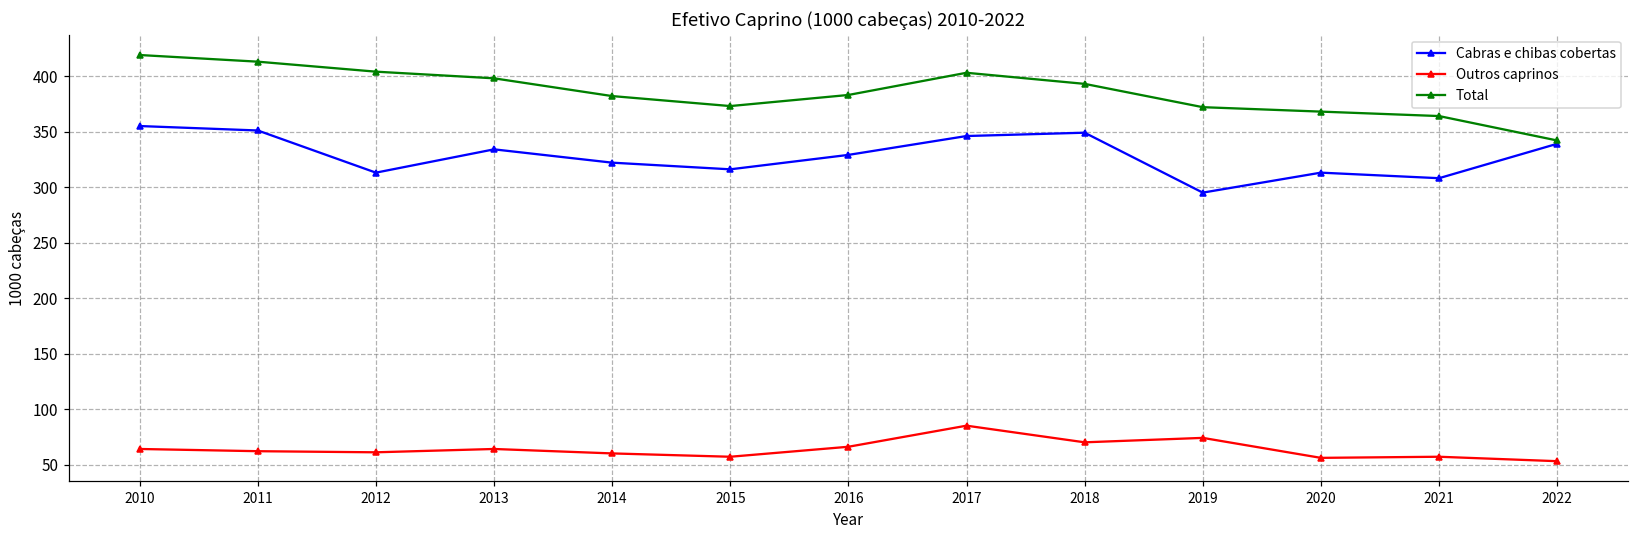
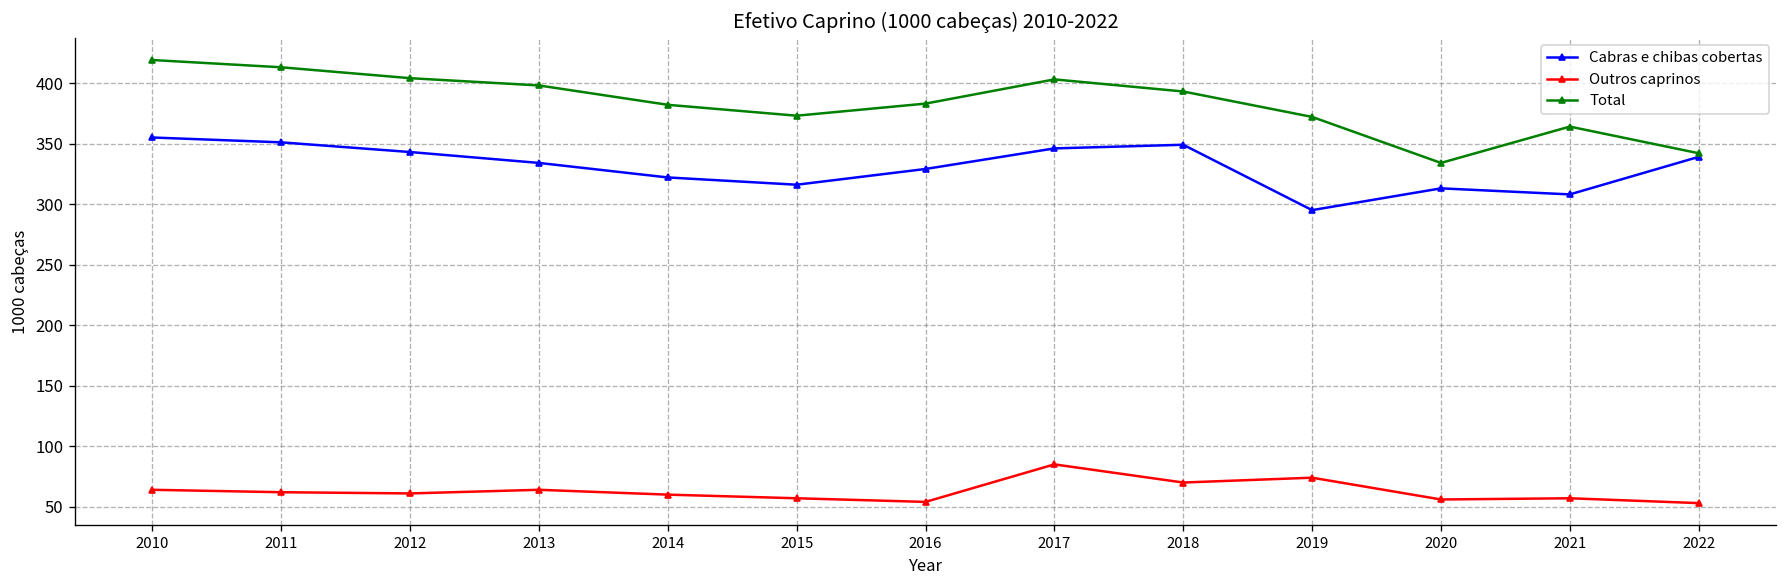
Cabras e chibas cobertas, 2012: 313 -> 343
Outros caprinos, 2016: 66 -> 54
Total, 2020: 368 -> 334
